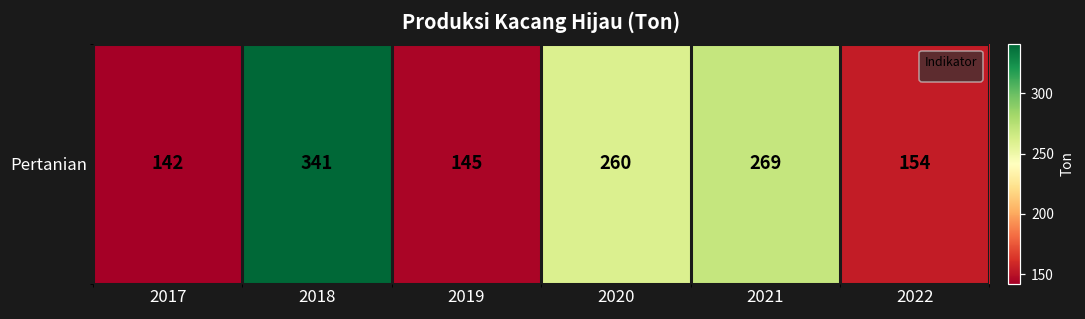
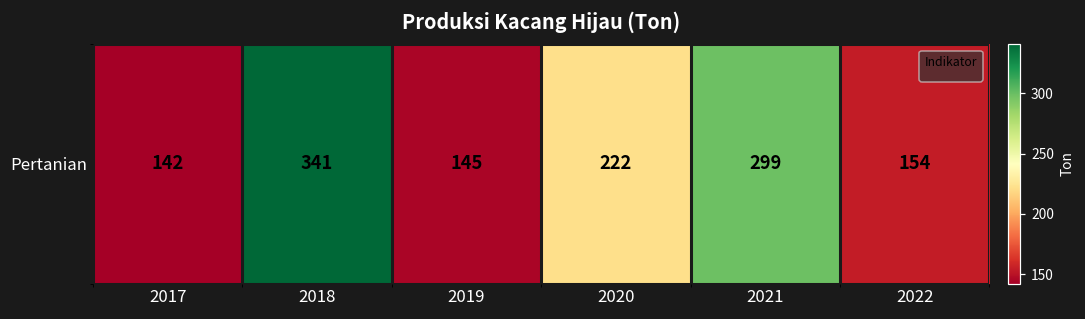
Pertanian, 2020: 260 -> 222
Pertanian, 2021: 269 -> 299
